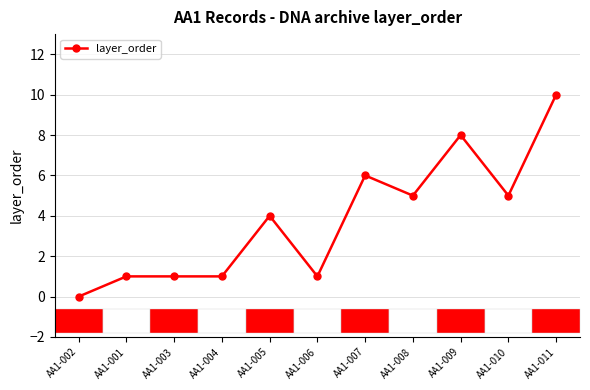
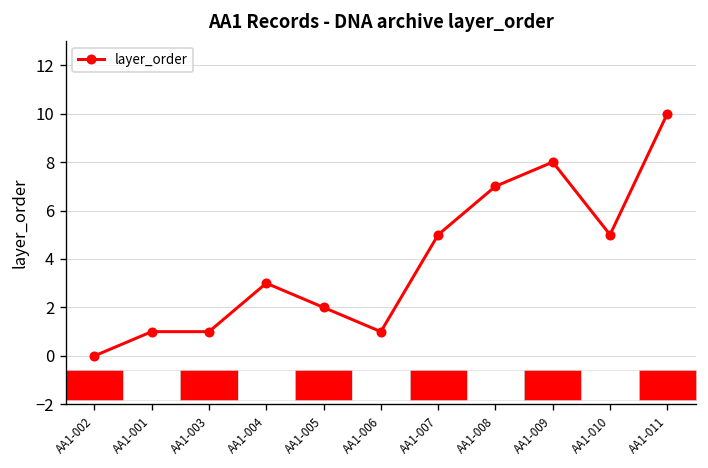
AA1-004: 1 -> 3
AA1-005: 4 -> 2
AA1-007: 6 -> 5
AA1-008: 5 -> 7
